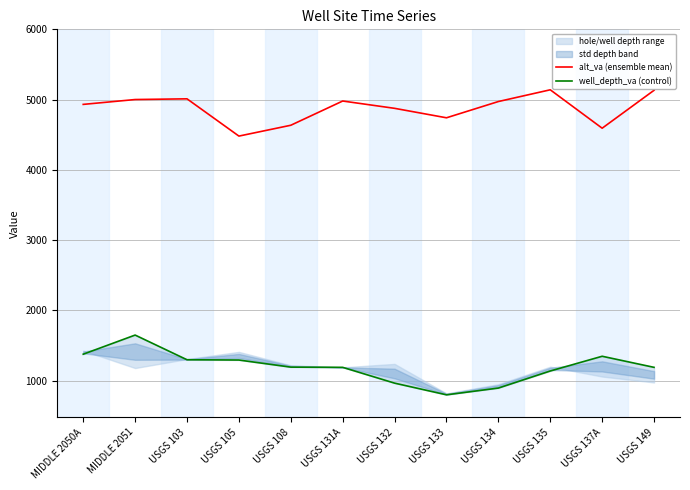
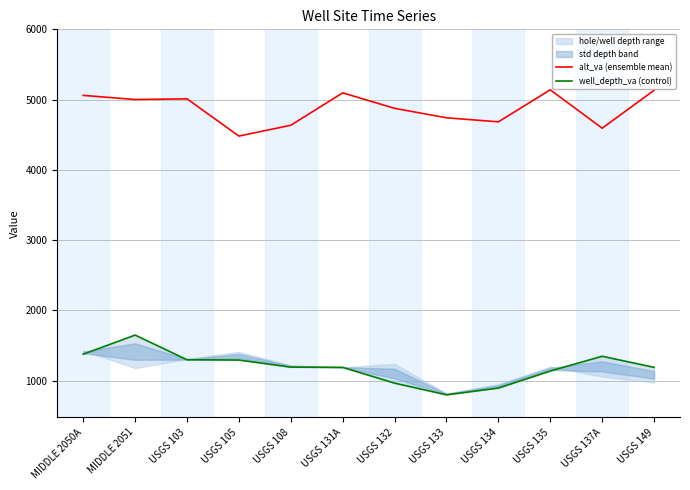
alt_va (ensemble mean), MIDDLE 2050A: 4900 -> 5100
alt_va (ensemble mean), USGS 131A: 5000 -> 5100
alt_va (ensemble mean), USGS 134: 5000 -> 4700
